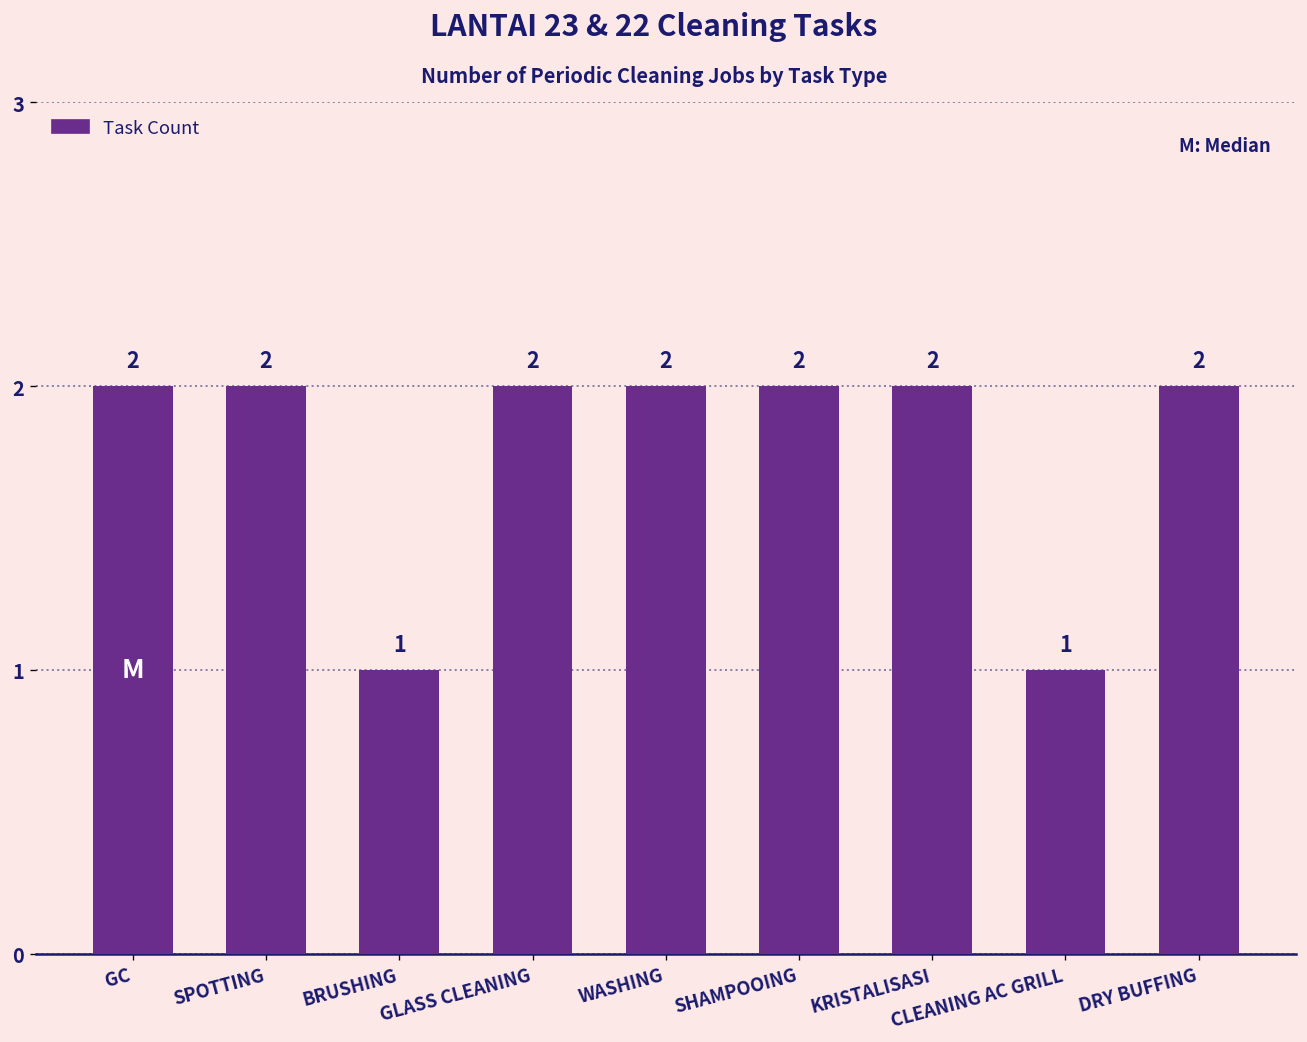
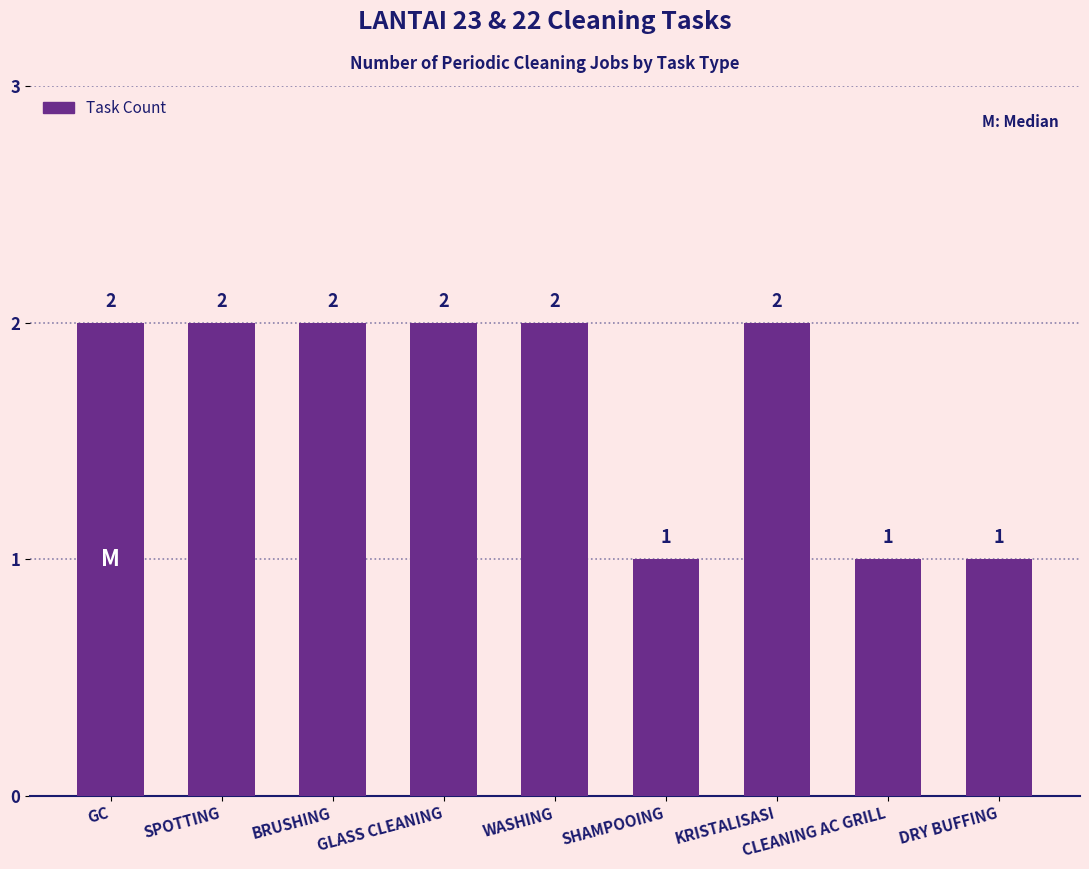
BRUSHING: 1 -> 2
SHAMPOOING: 2 -> 1
DRY BUFFING: 2 -> 1
